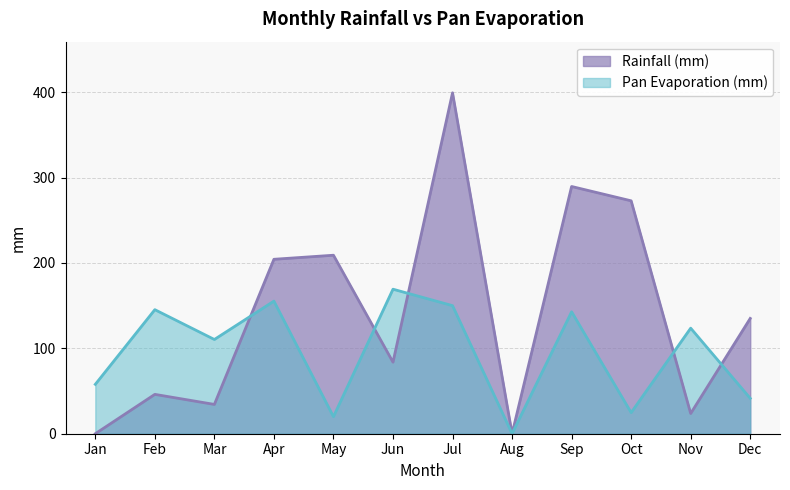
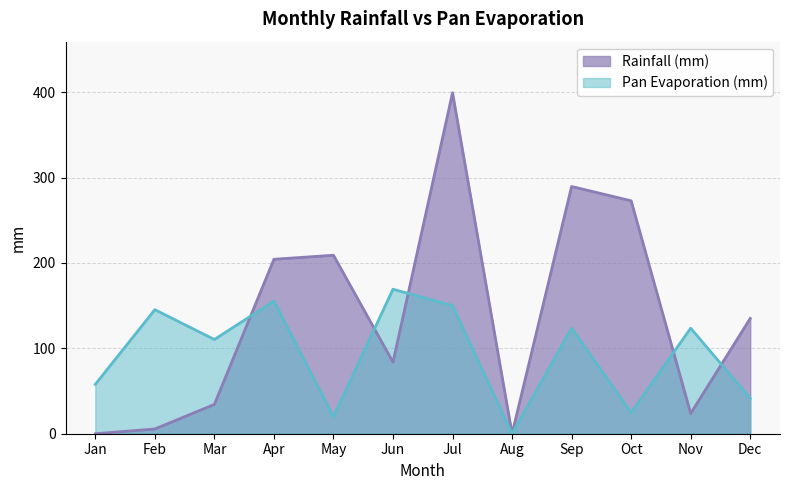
Rainfall (mm), Feb: 50 -> 10
Pan Evaporation (mm), Sep: 140 -> 120
